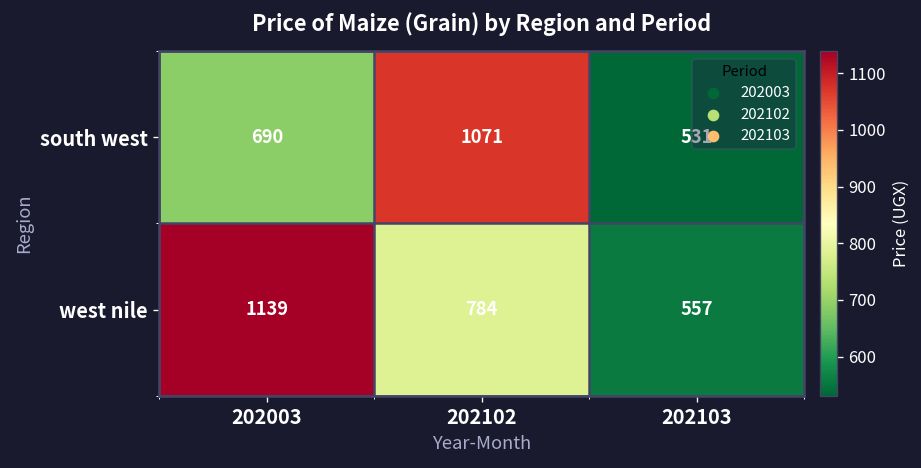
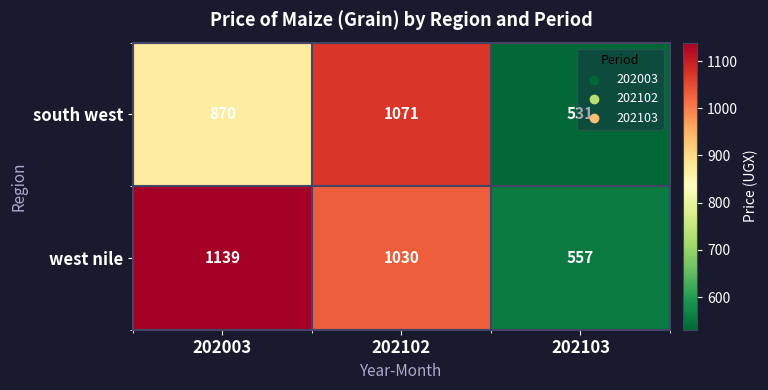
south west, 202003: 690 -> 870
west nile, 202102: 784 -> 1030
